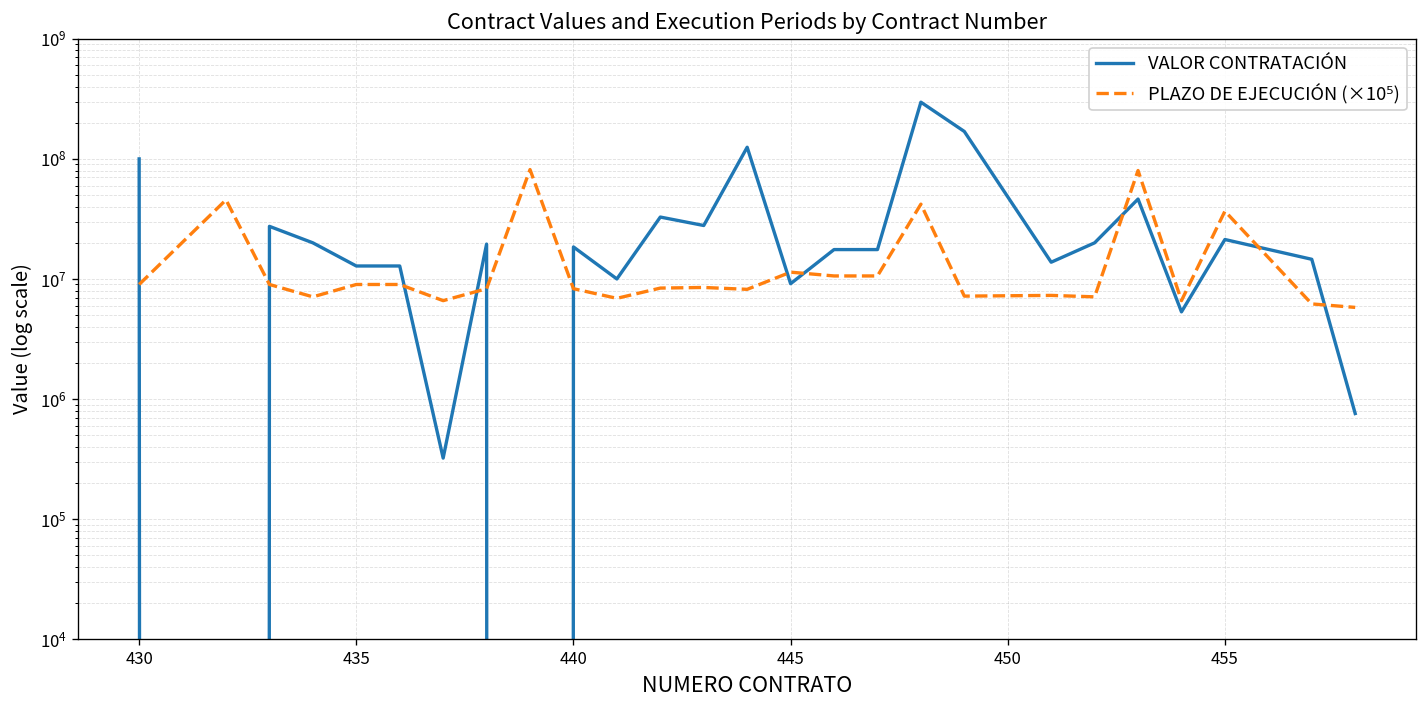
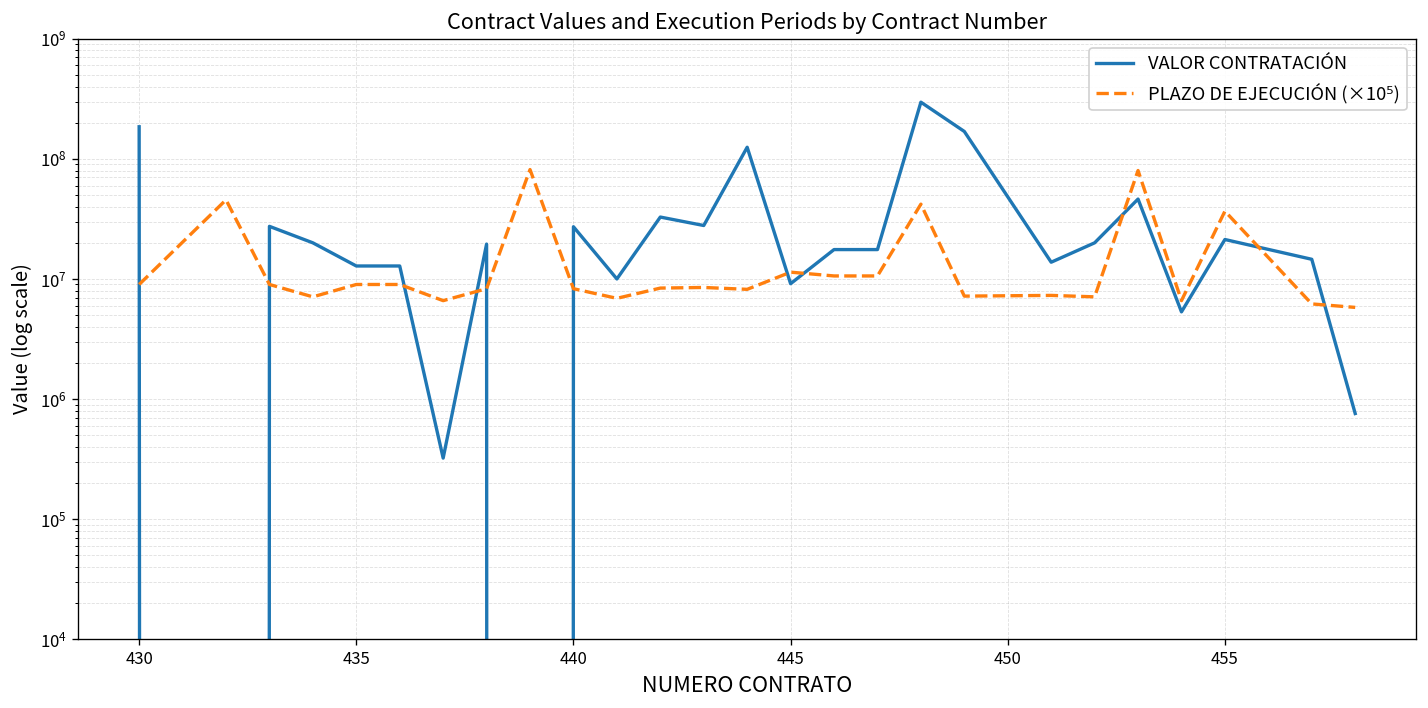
VALOR CONTRATACIÓN, 430: 100000000 -> 190000000
VALOR CONTRATACIÓN, 440: 18000000 -> 27000000
